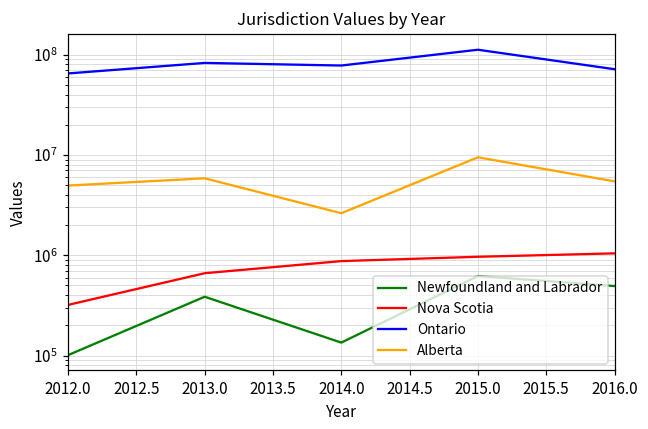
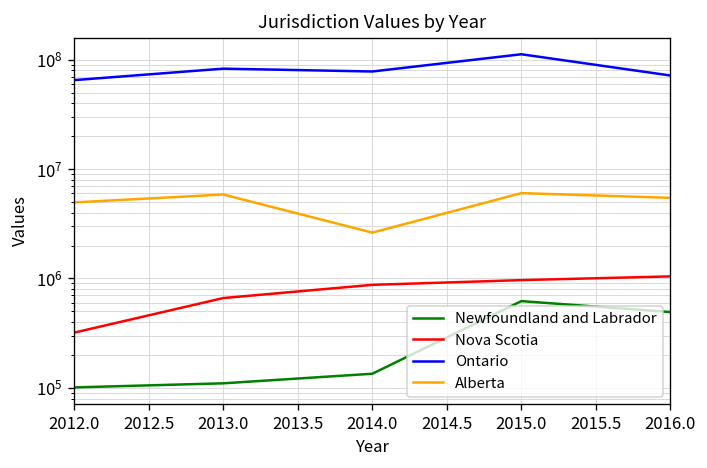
Newfoundland and Labrador, 2013.0: 390000 -> 110000
Alberta, 2015.0: 9000000 -> 6000000
